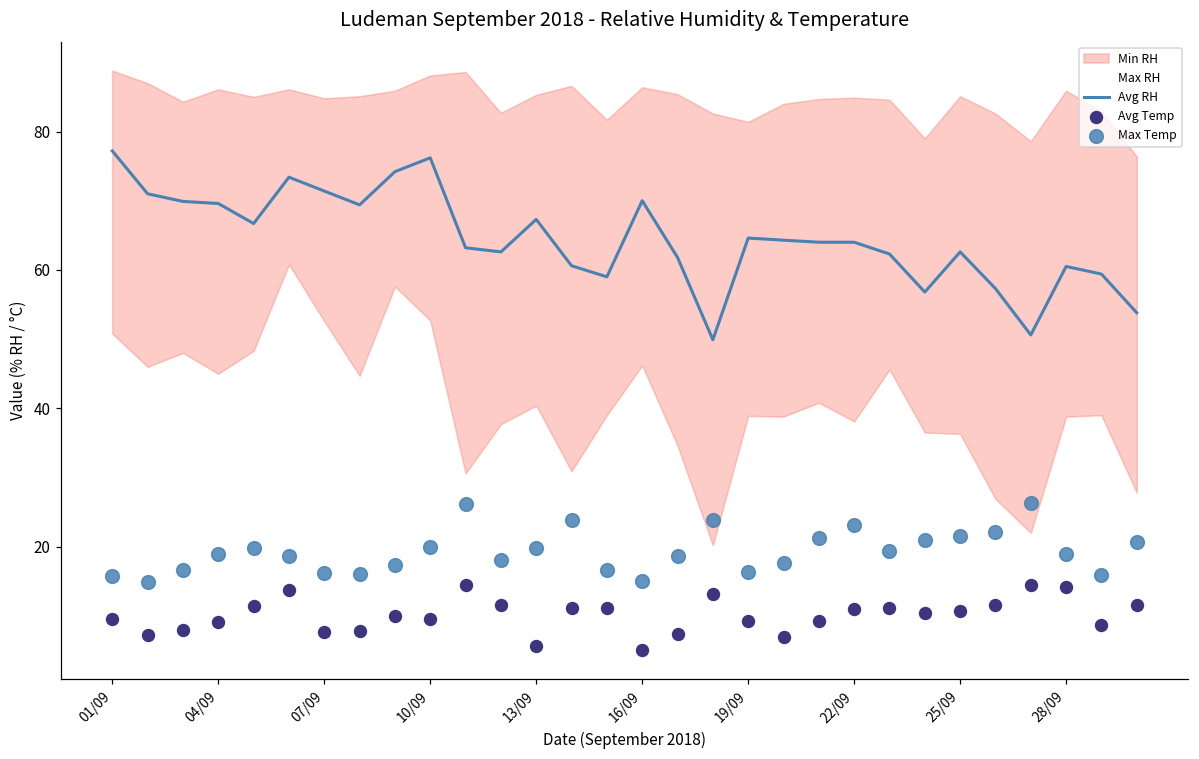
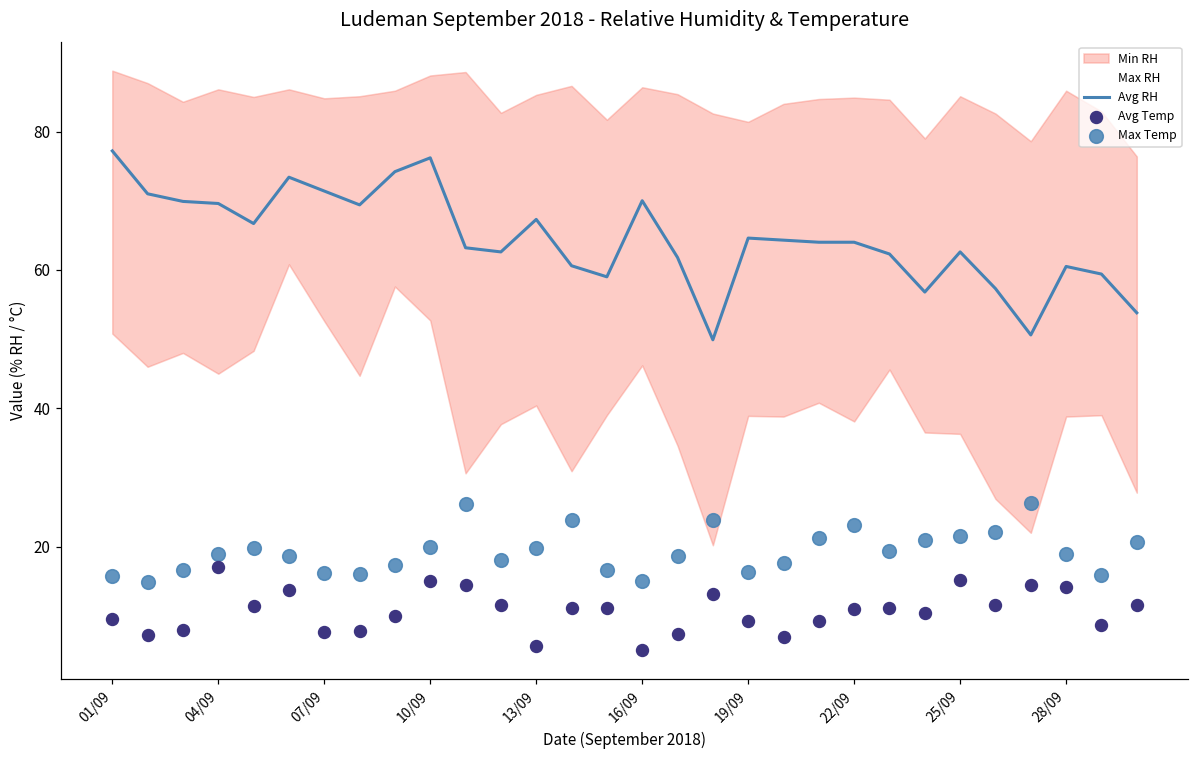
Avg Temp, 04/09: 9 -> 17
Avg Temp, 10/09: 10 -> 15
Avg Temp, 25/09: 11 -> 15
